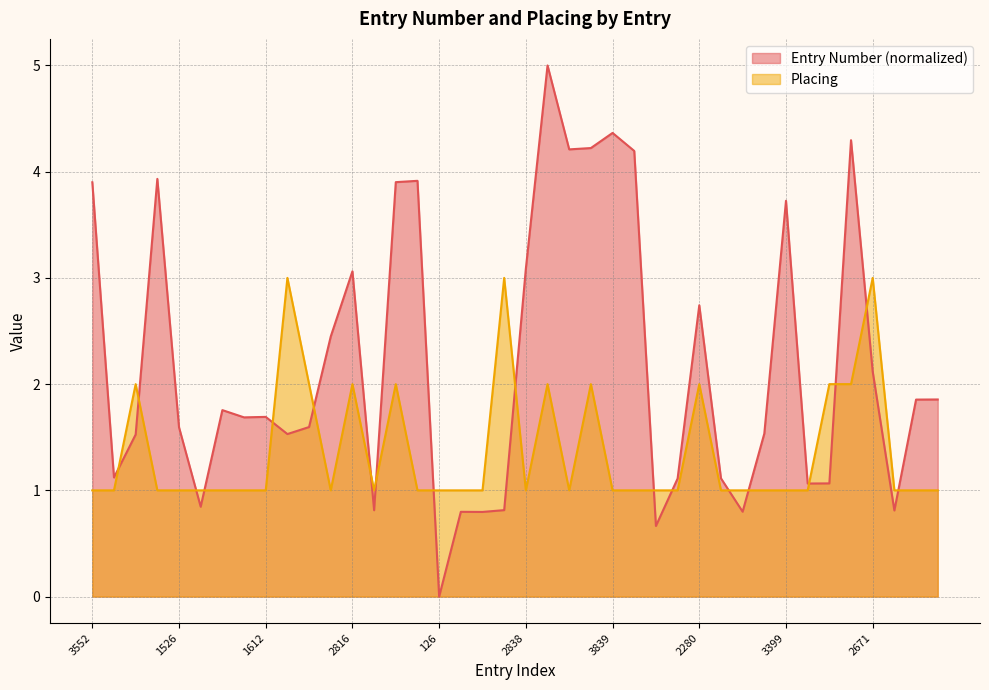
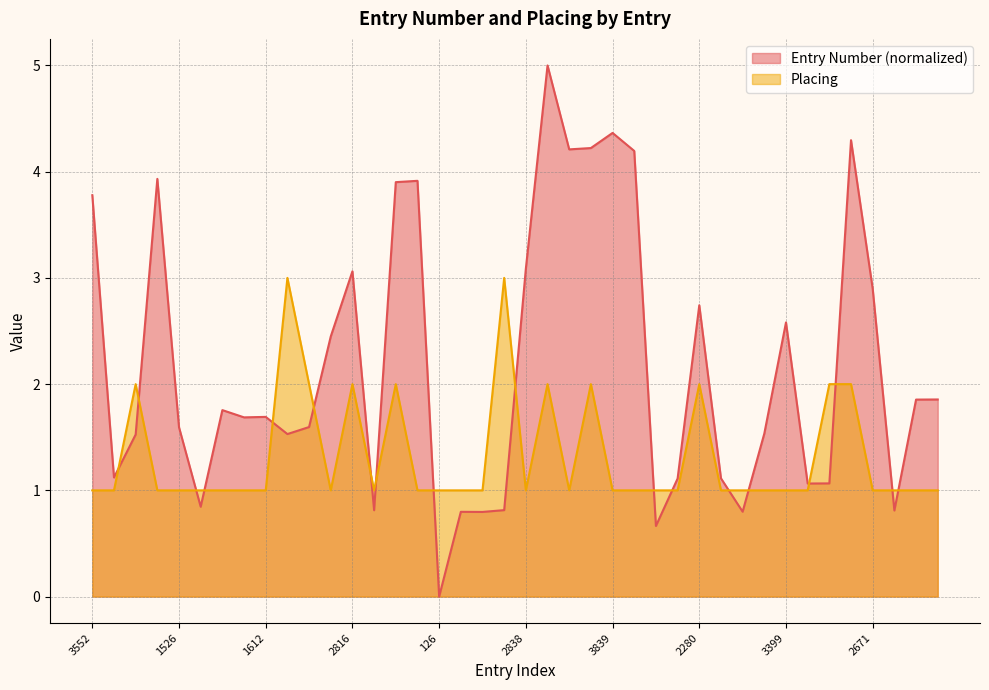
Entry Number (normalized), 3552: 3.90 -> 3.78
Entry Number (normalized), 3399: 3.73 -> 2.58
Entry Number (normalized), 2671: 2.12 -> 2.90
Placing, 2671: 3 -> 1
